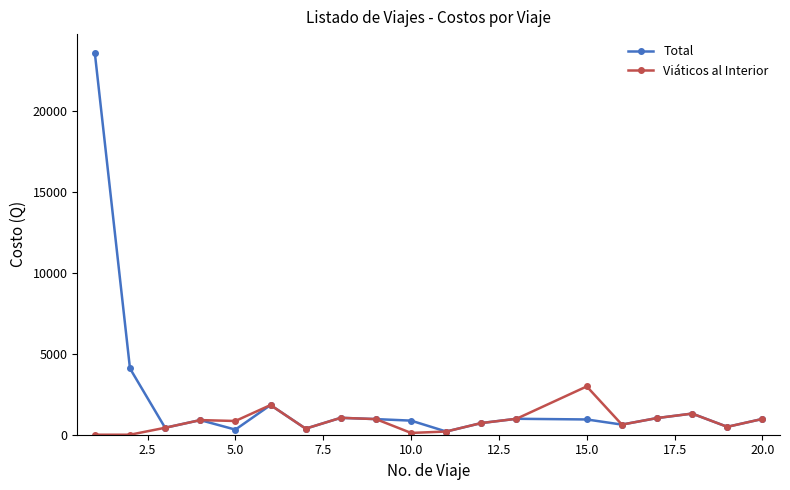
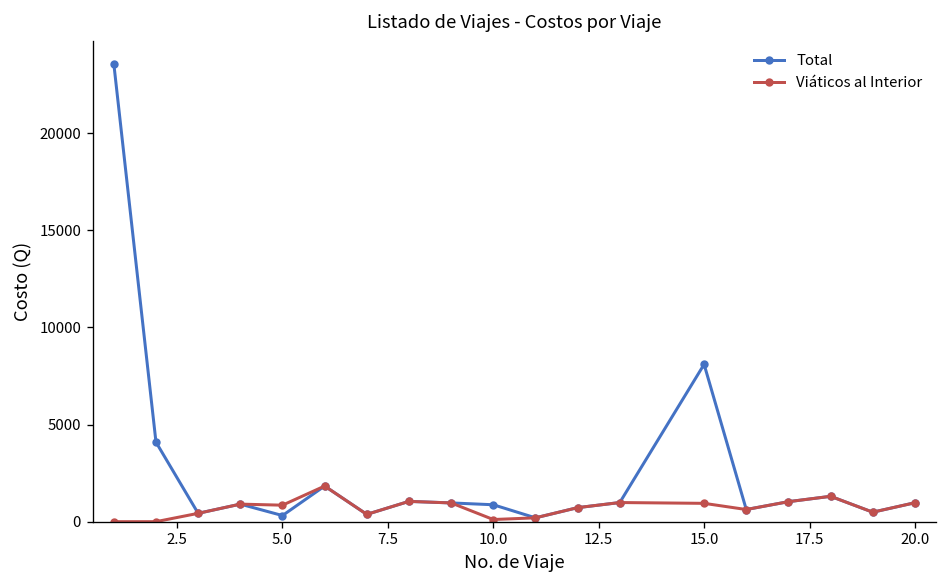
Total, 15.0: 900 -> 8100
Viáticos al Interior, 15.0: 3000 -> 900
